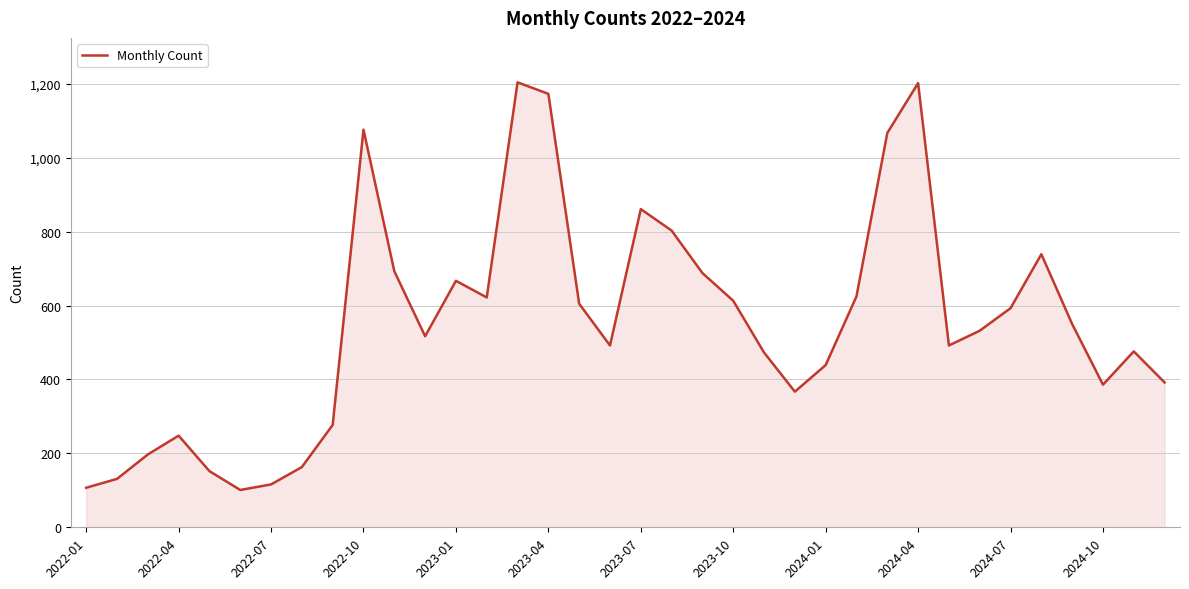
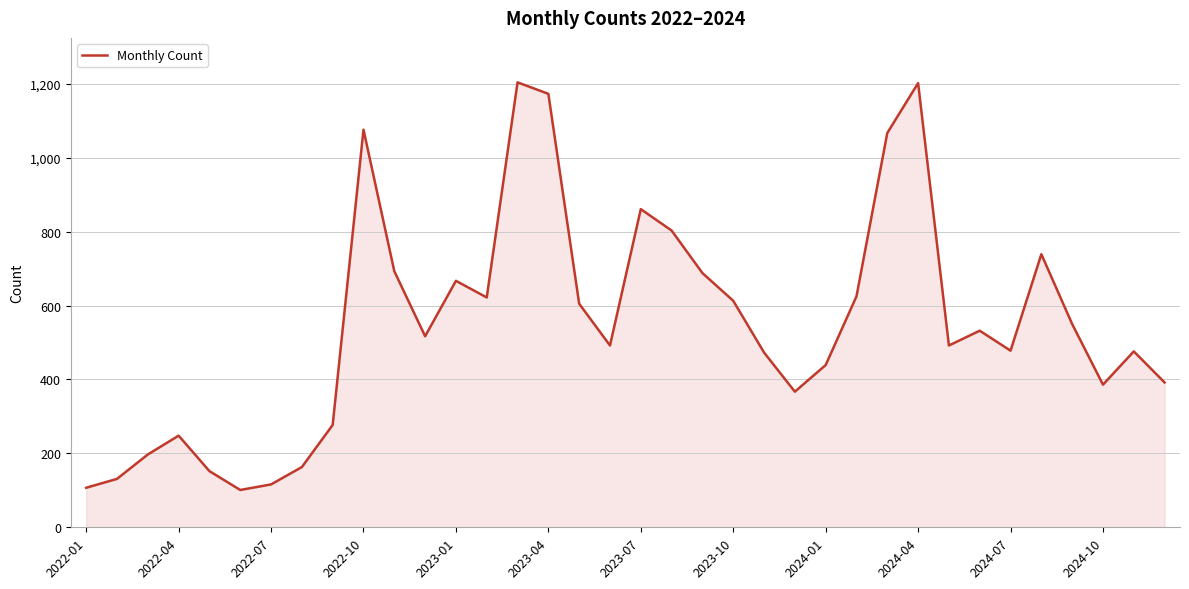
2024-07: 590 -> 480
